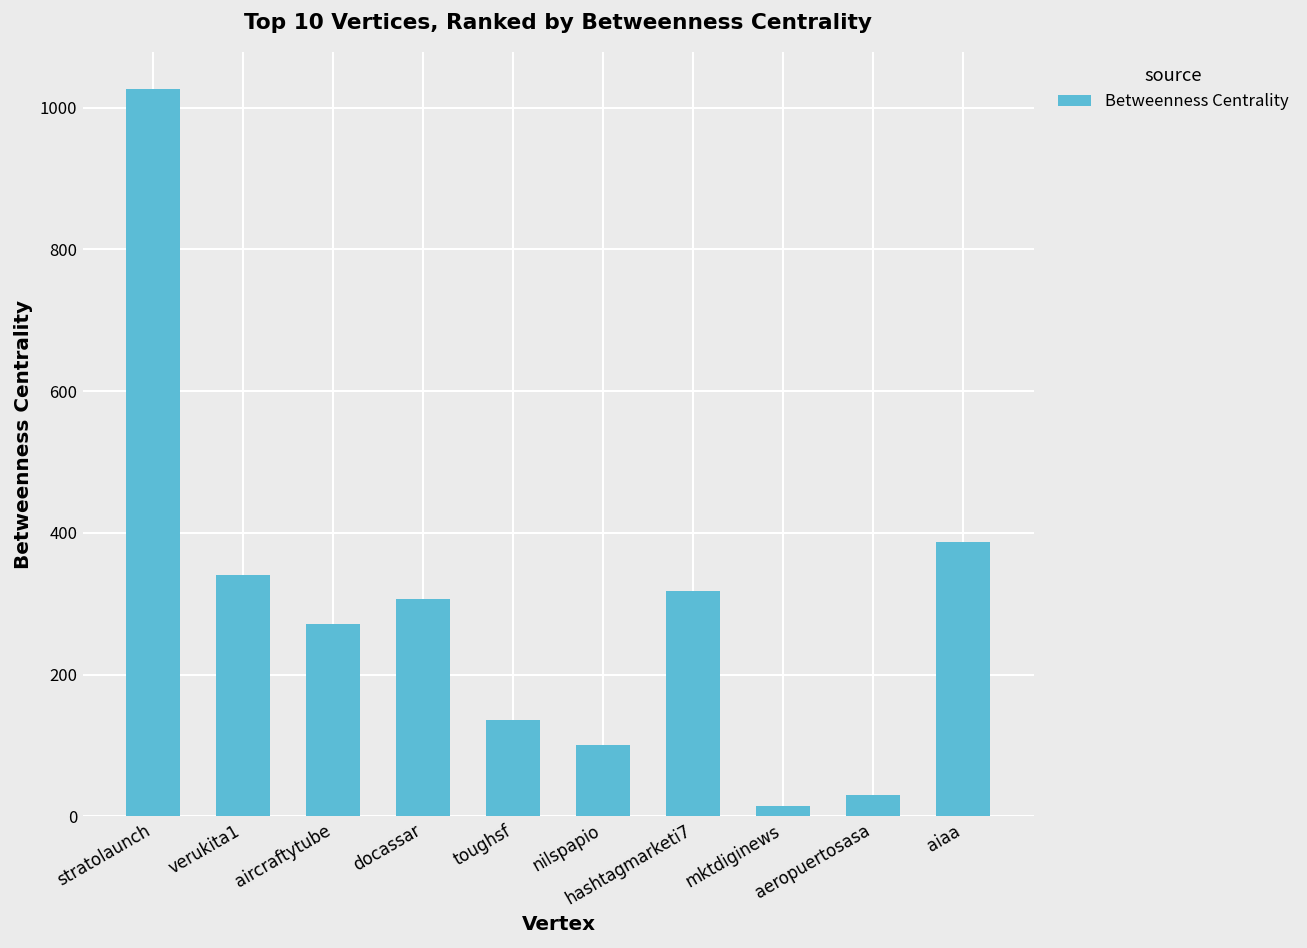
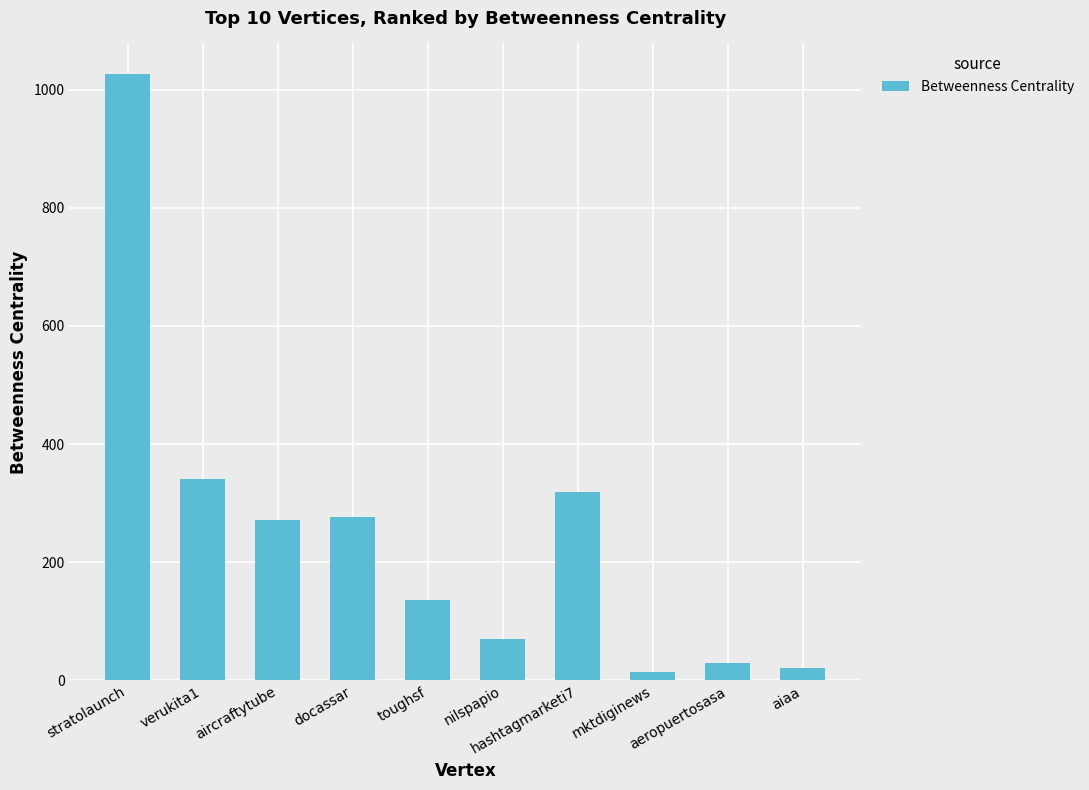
docassar: 310 -> 280
nilspapio: 100 -> 70
aiaa: 390 -> 20
